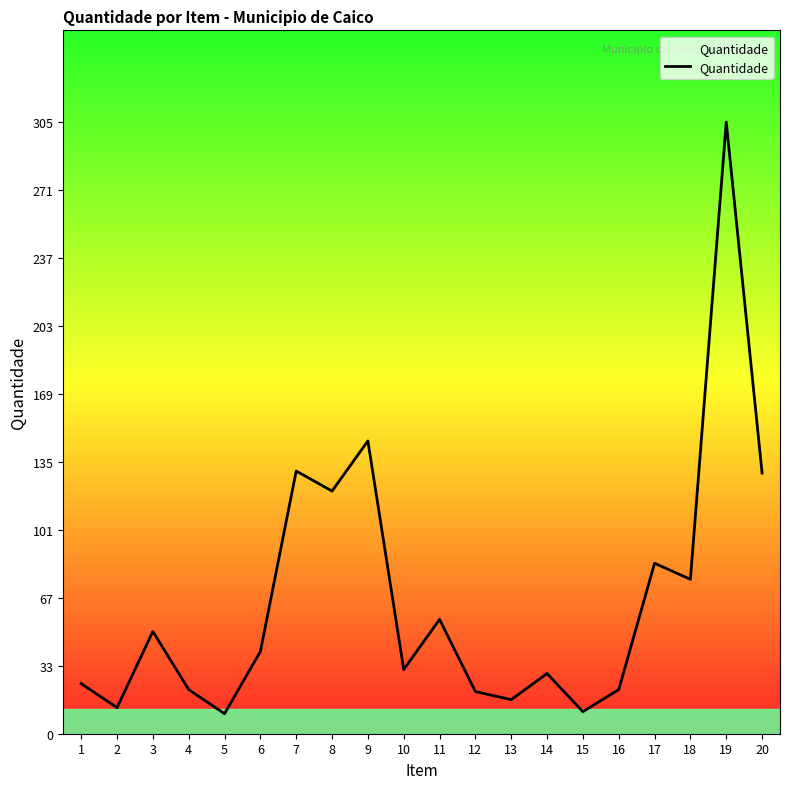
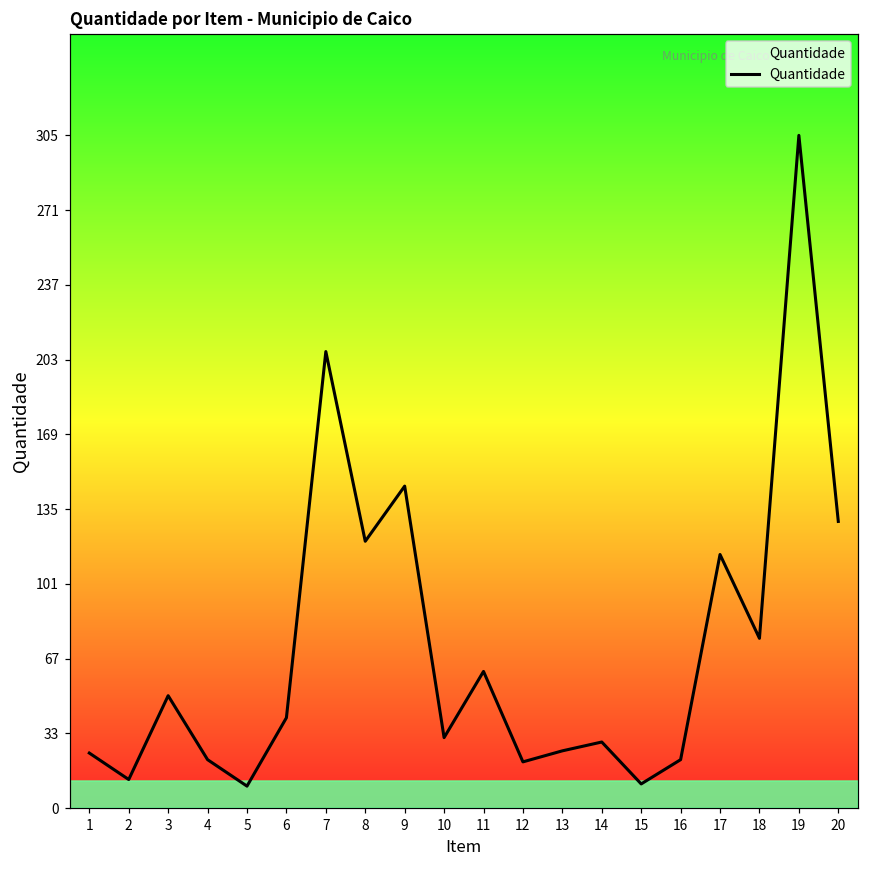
7: 131 -> 207
11: 57 -> 62
13: 17 -> 26
17: 85 -> 115
